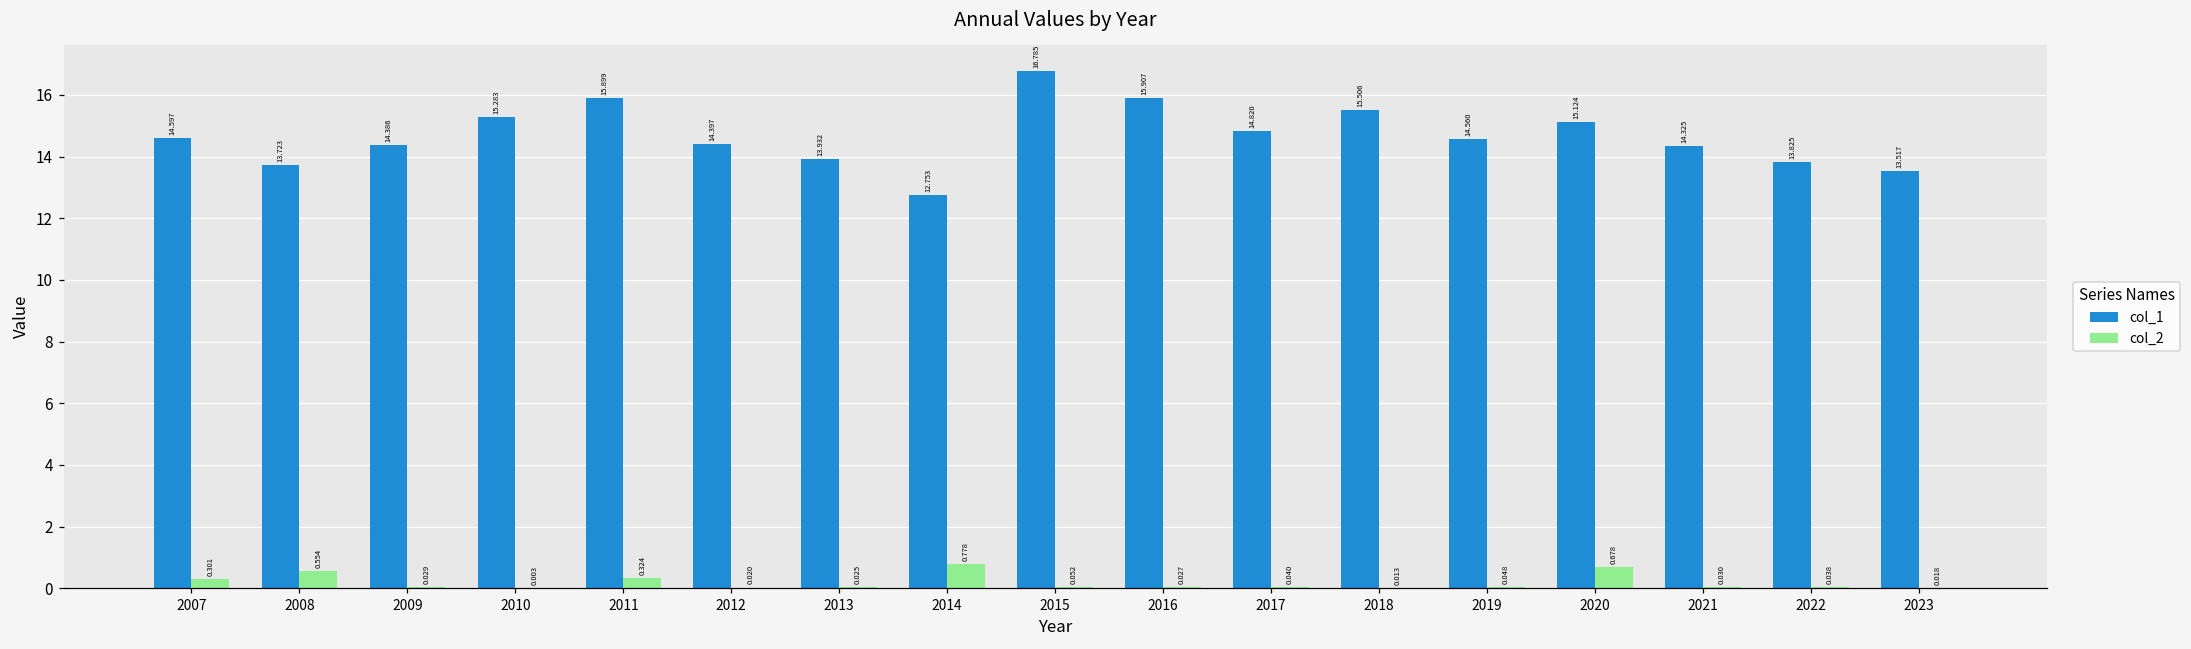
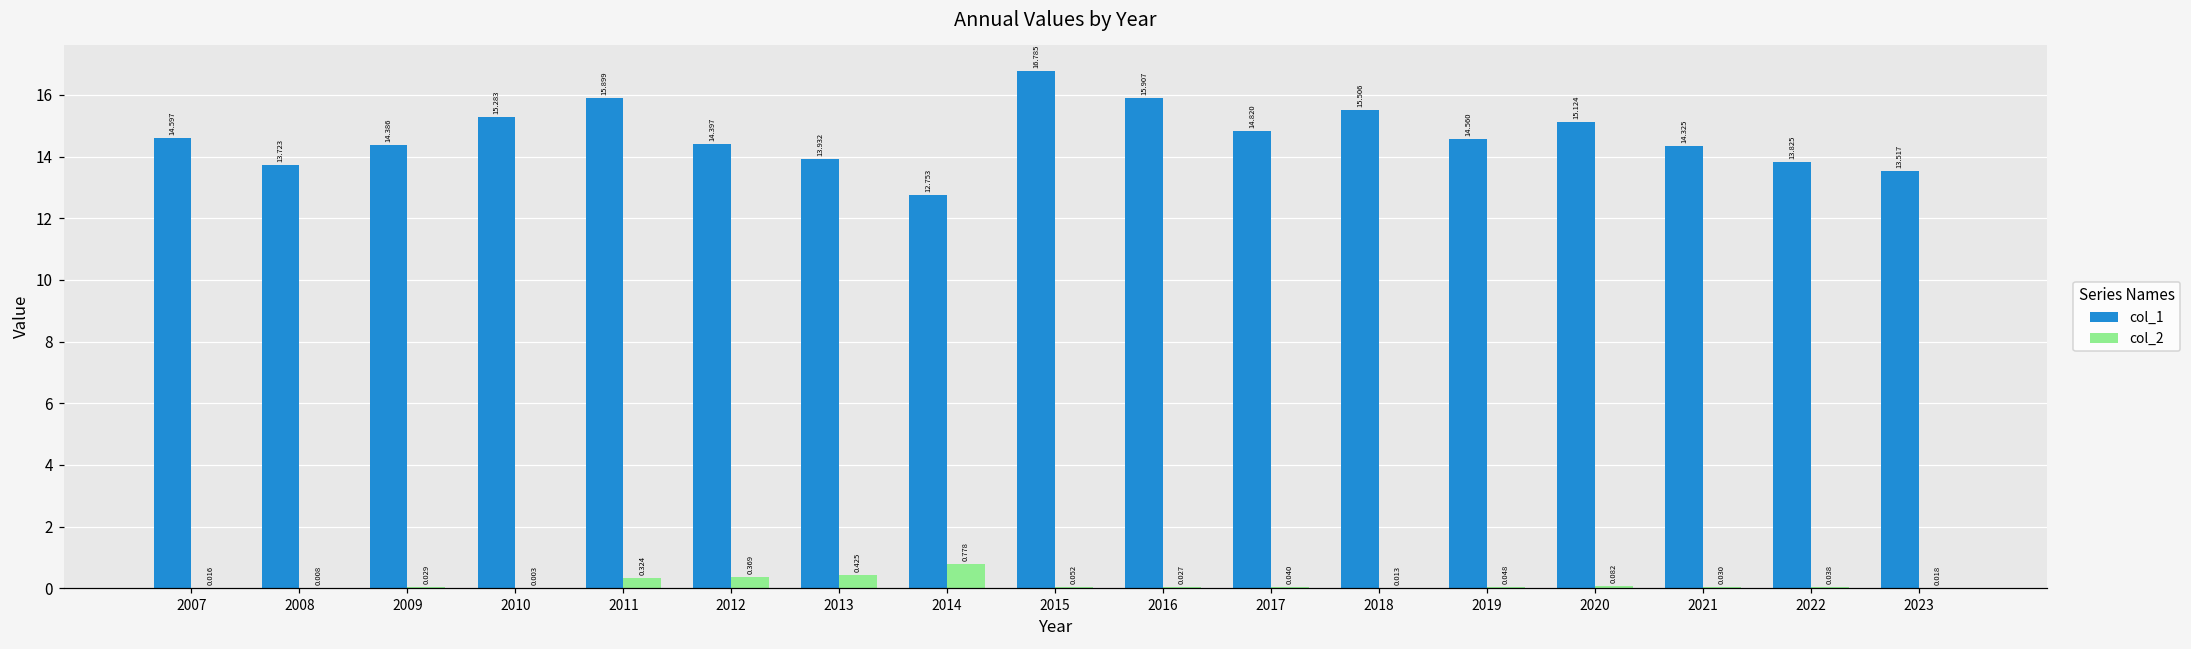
col_2, 2007: 0.301 -> 0.016
col_2, 2008: 0.554 -> 0.008
col_2, 2012: 0.020 -> 0.369
col_2, 2013: 0.025 -> 0.425
col_2, 2020: 0.678 -> 0.082
